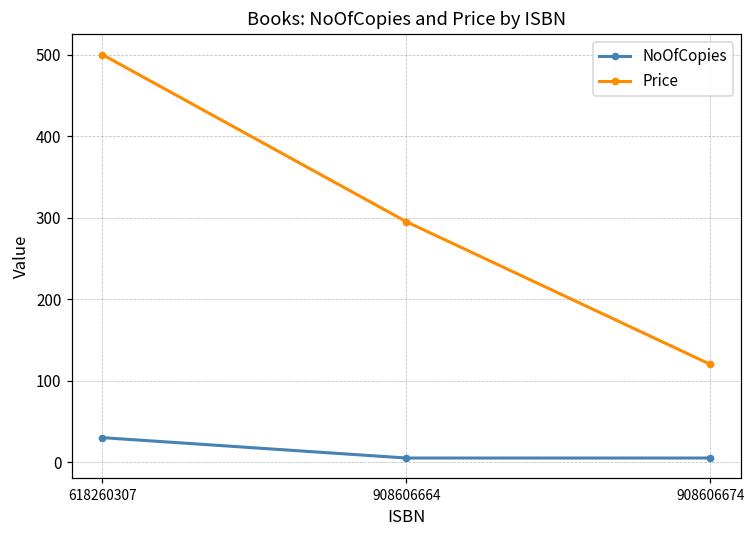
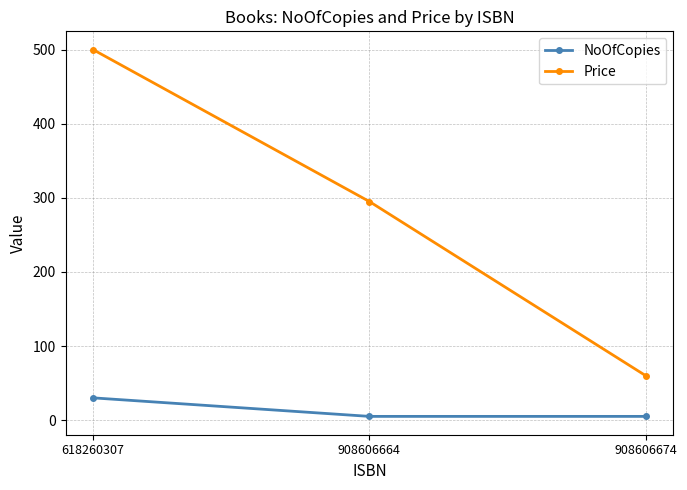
Price, 908606674: 120 -> 60
